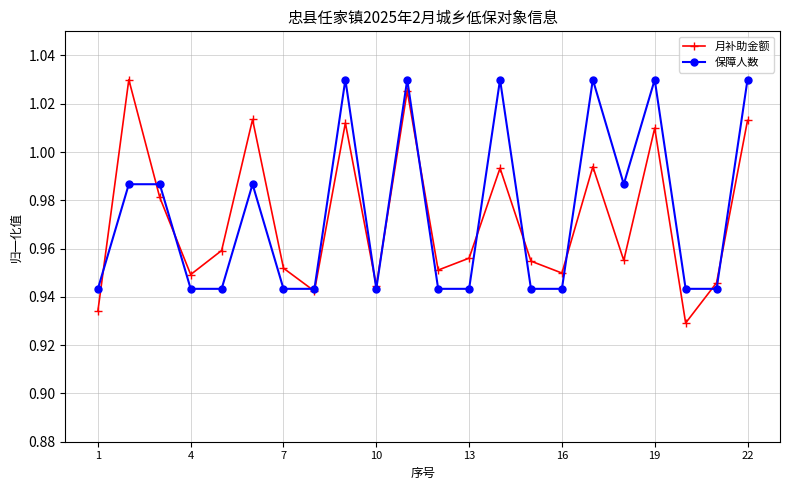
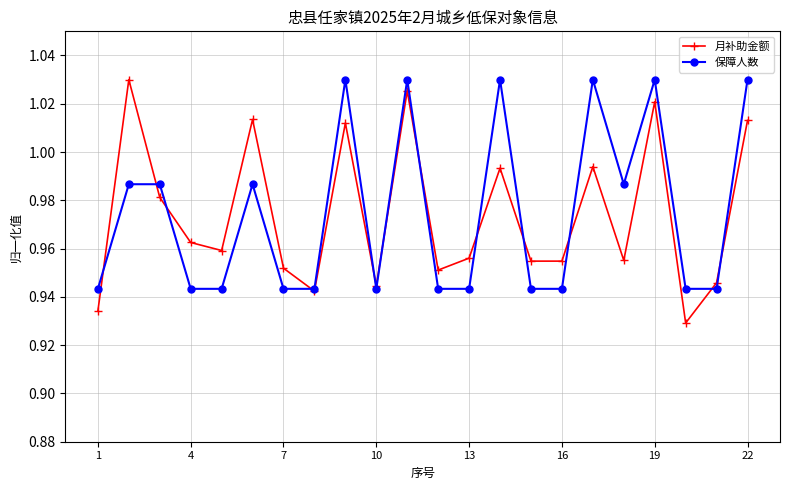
月补助金额, 4: 0.949 -> 0.963
月补助金额, 16: 0.950 -> 0.955
月补助金额, 19: 1.010 -> 1.021
